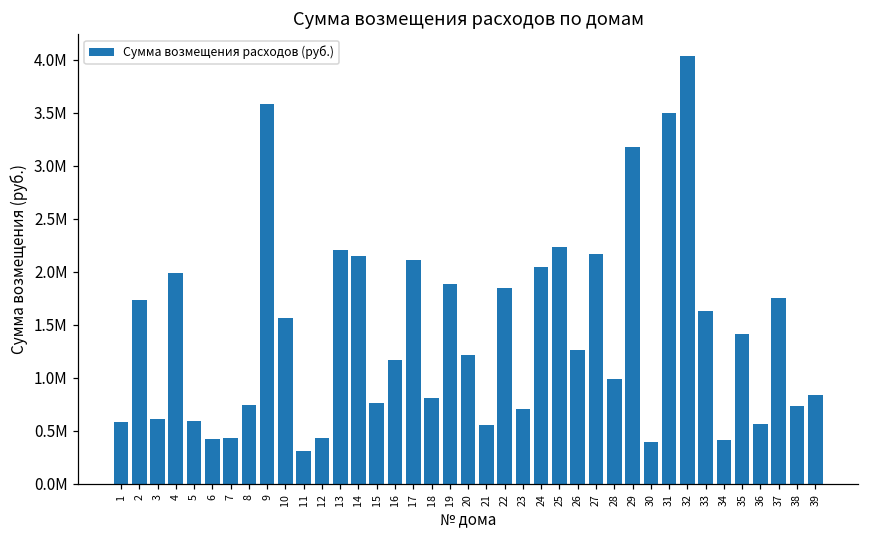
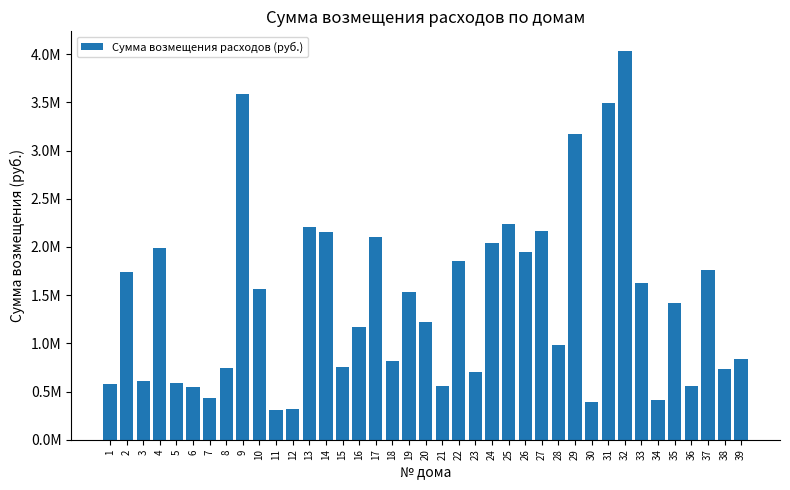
6: 400000 -> 500000
12: 400000 -> 300000
19: 1900000 -> 1500000
26: 1300000 -> 1900000
